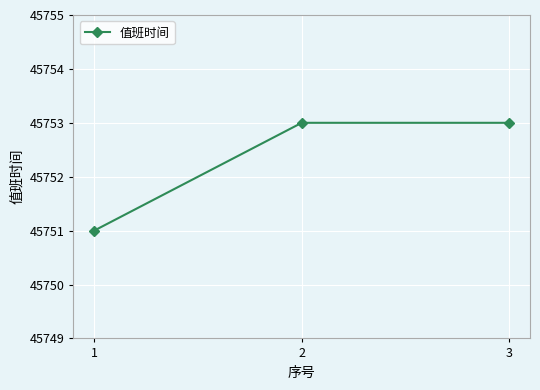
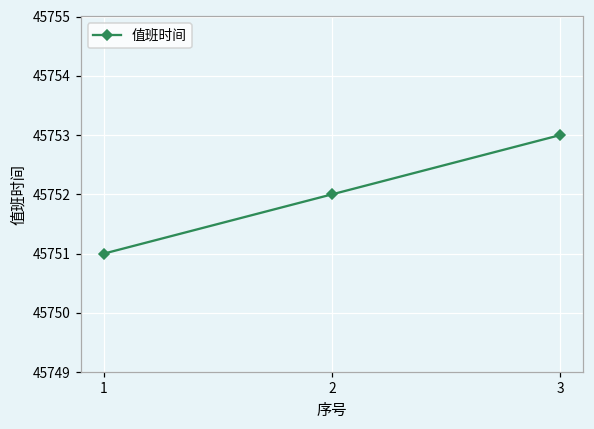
2: 45753 -> 45752
